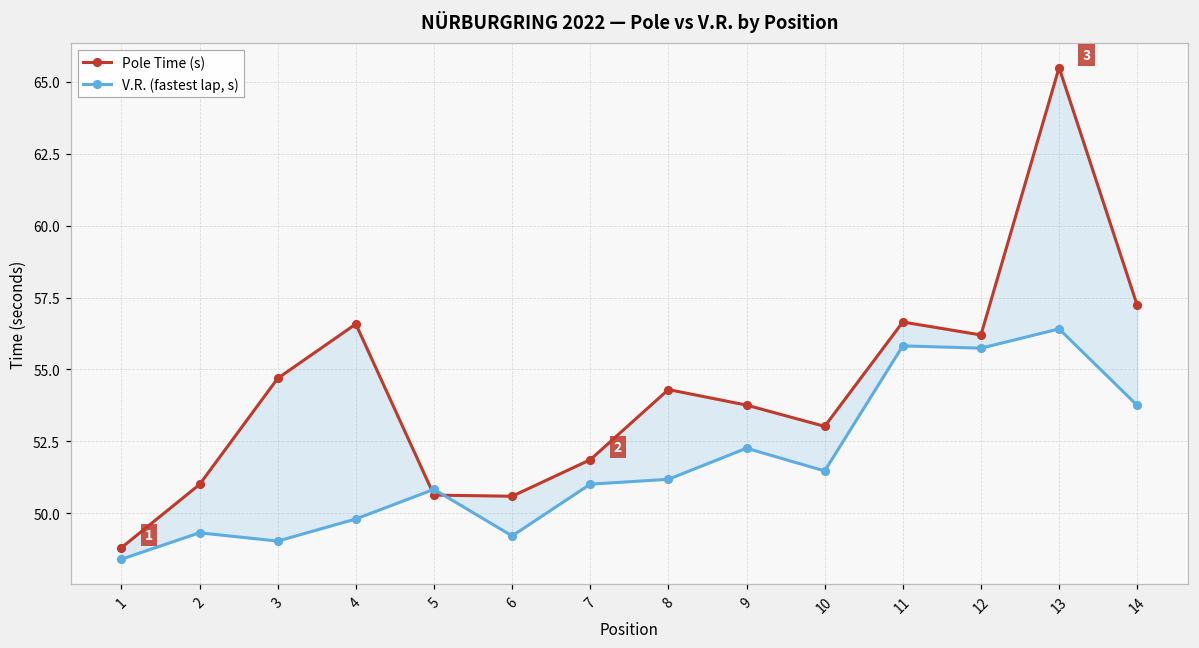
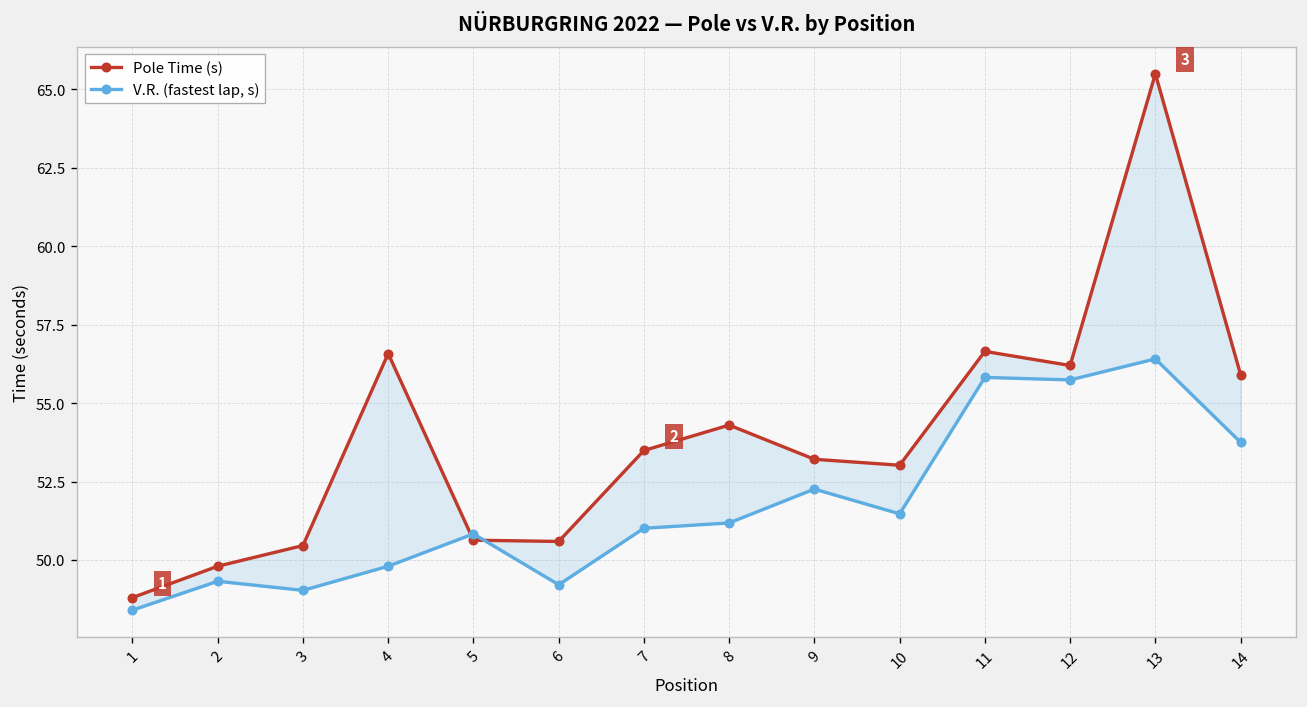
Pole Time (s), 2: 51.0 -> 49.8
Pole Time (s), 3: 54.7 -> 50.5
Pole Time (s), 7: 51.9 -> 53.5
Pole Time (s), 9: 53.8 -> 53.2
Pole Time (s), 14: 57.2 -> 55.9
